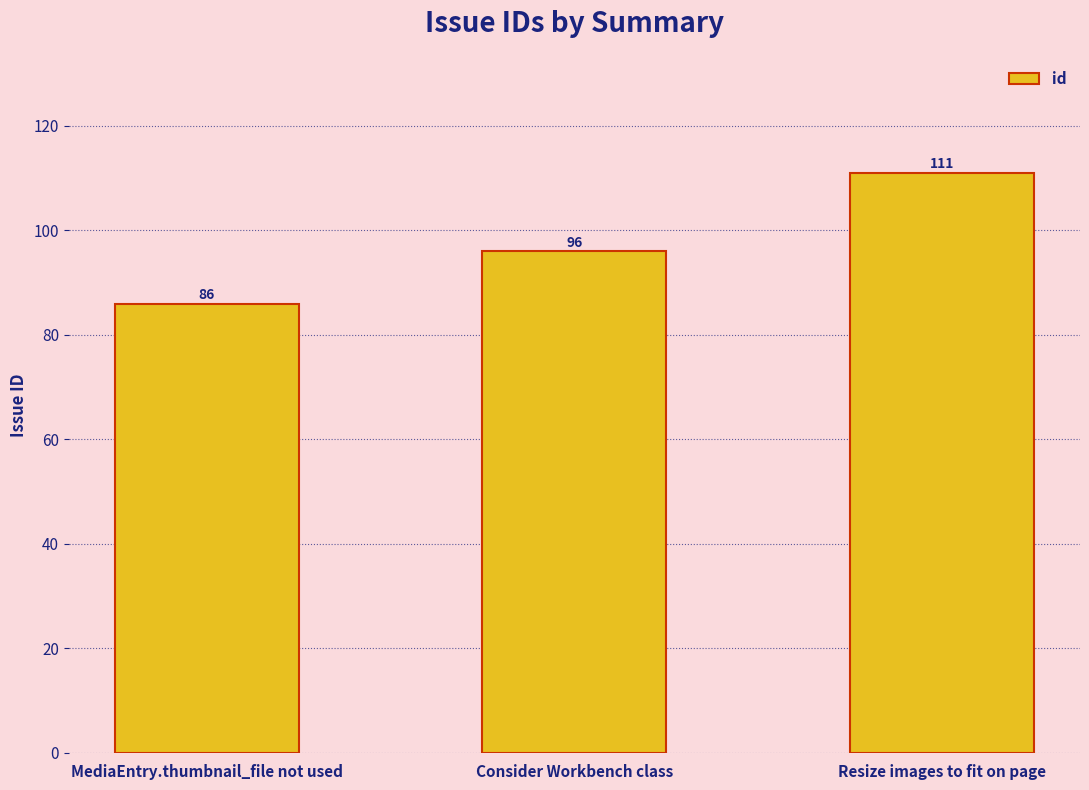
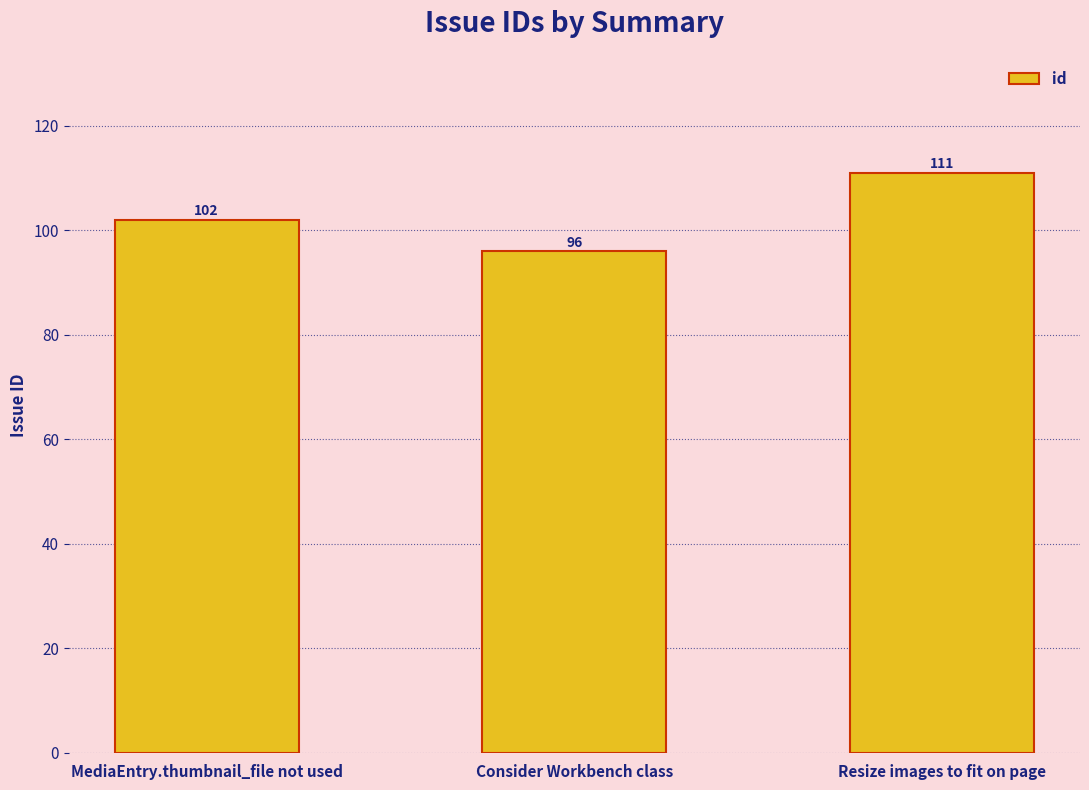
MediaEntry.thumbnail_file not used: 86 -> 102
